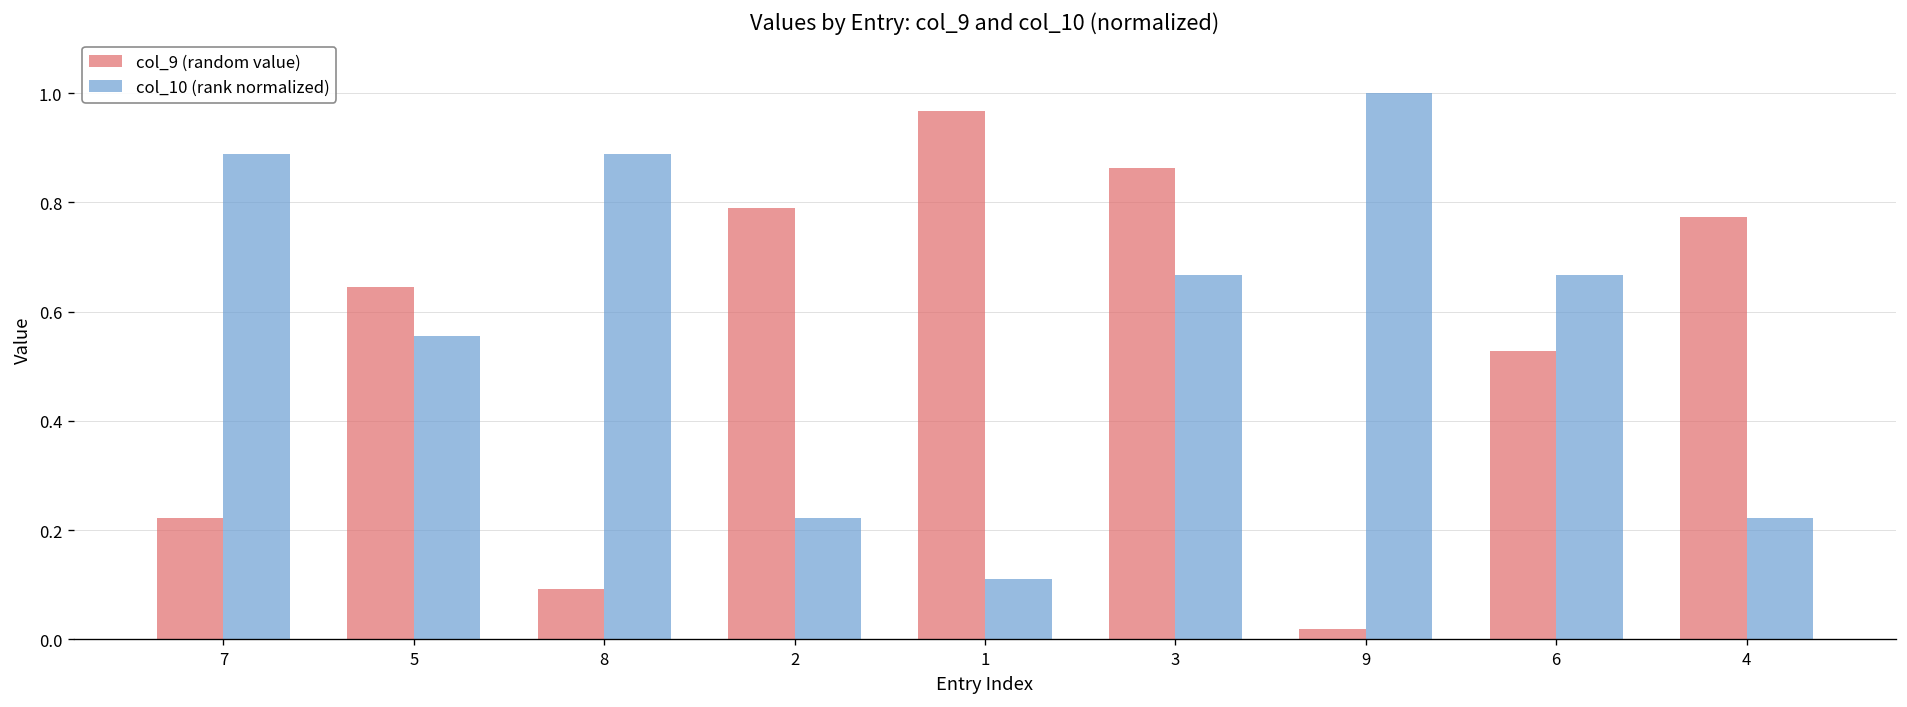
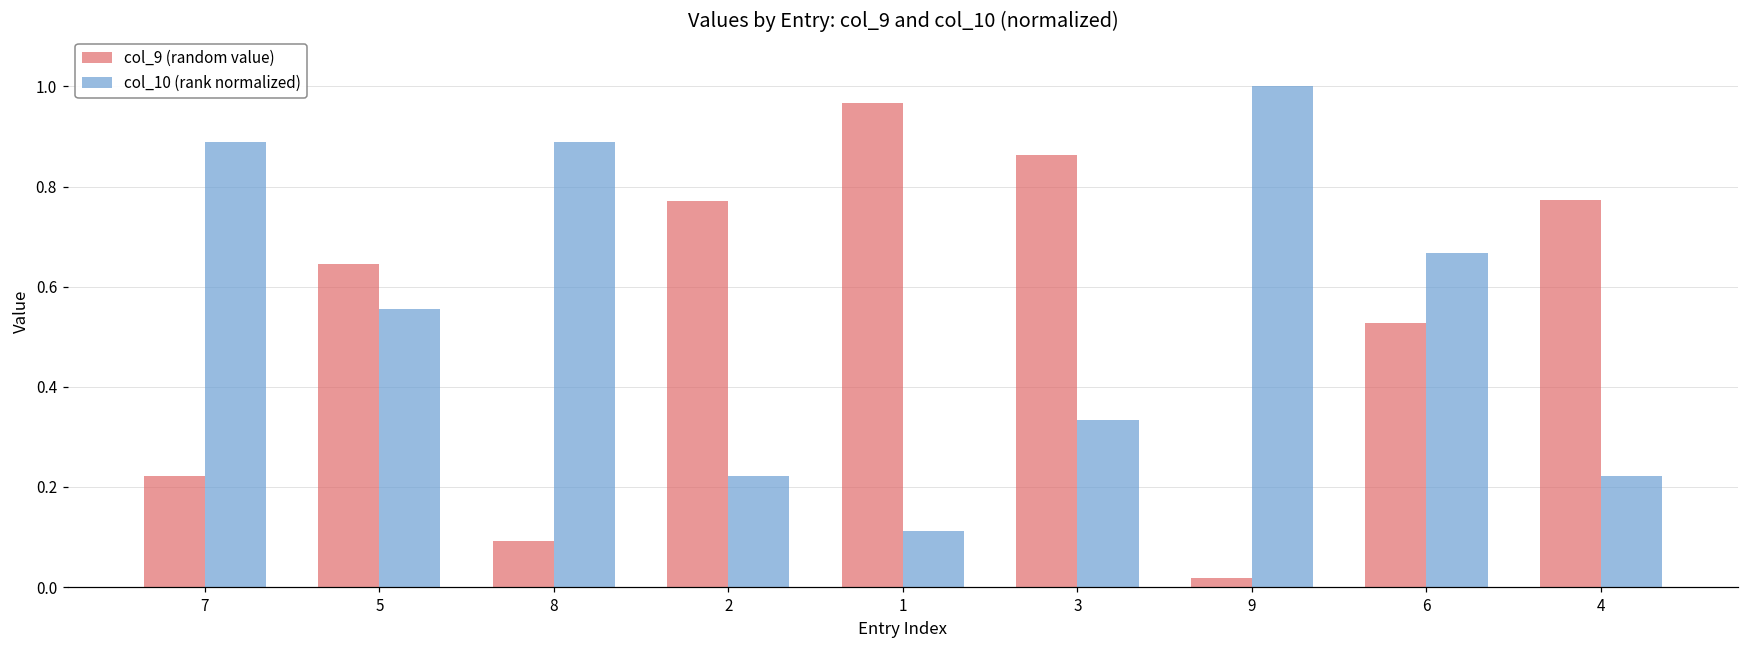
col_9 (random value), 2: 0.79 -> 0.77
col_10 (rank normalized), 3: 0.67 -> 0.33
